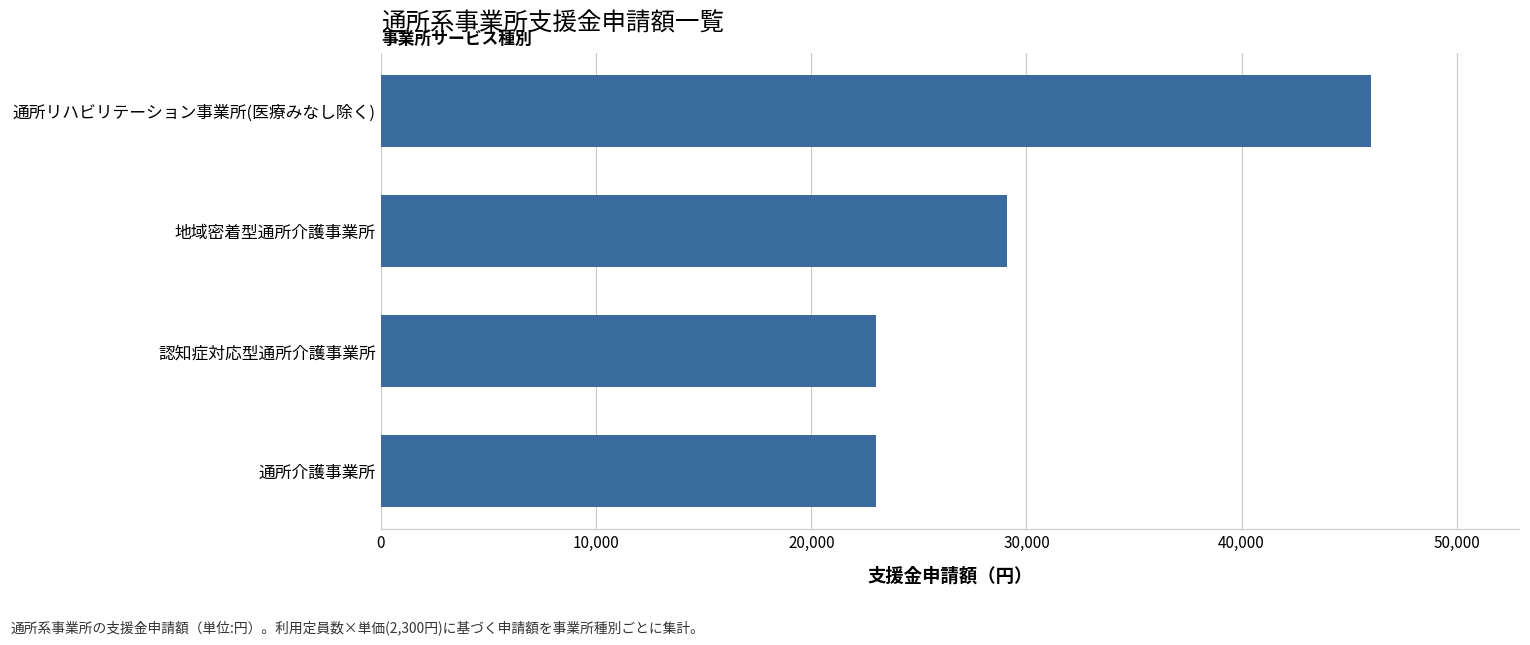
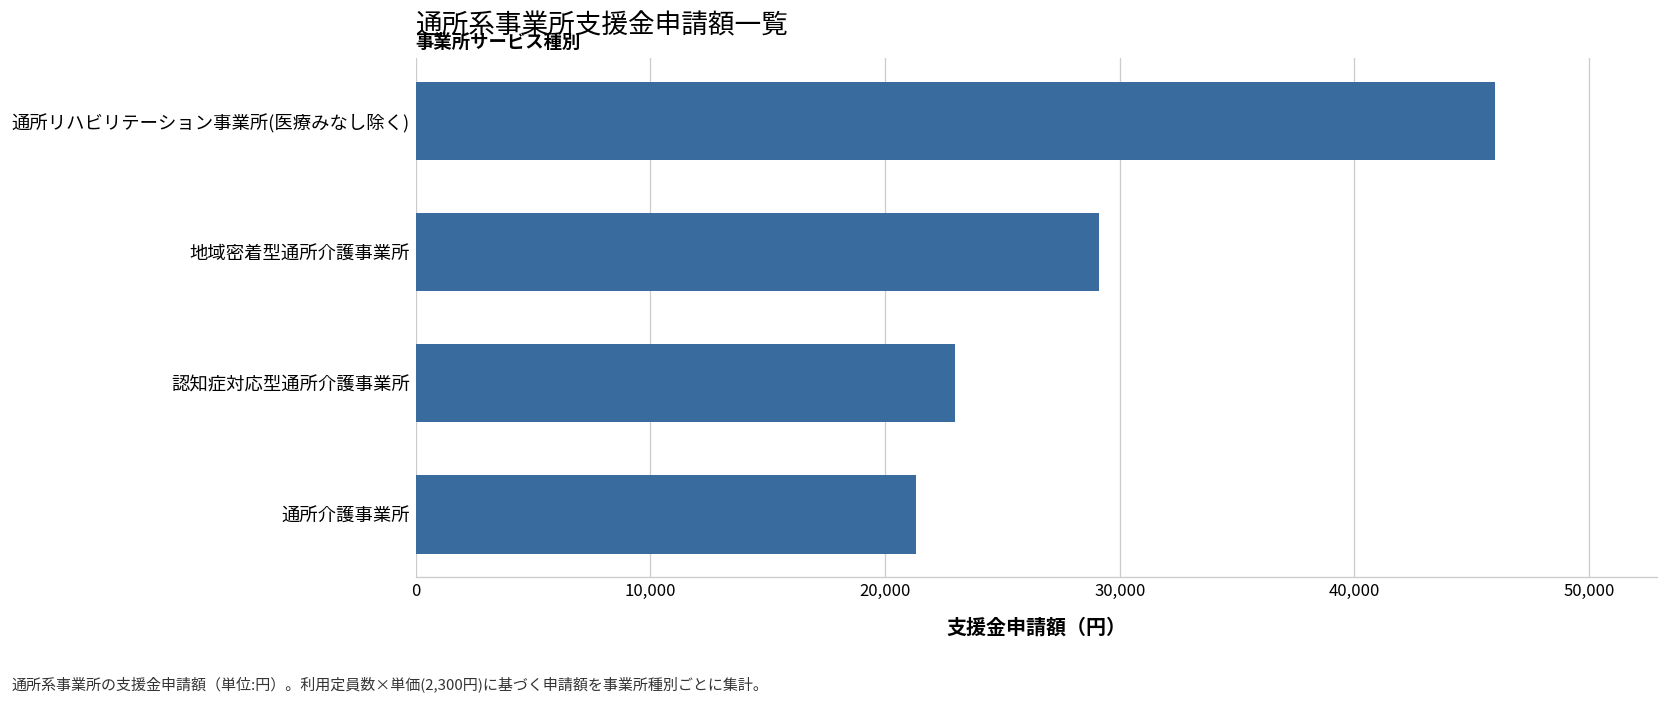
通所介護事業所: 23,000 -> 21,300
